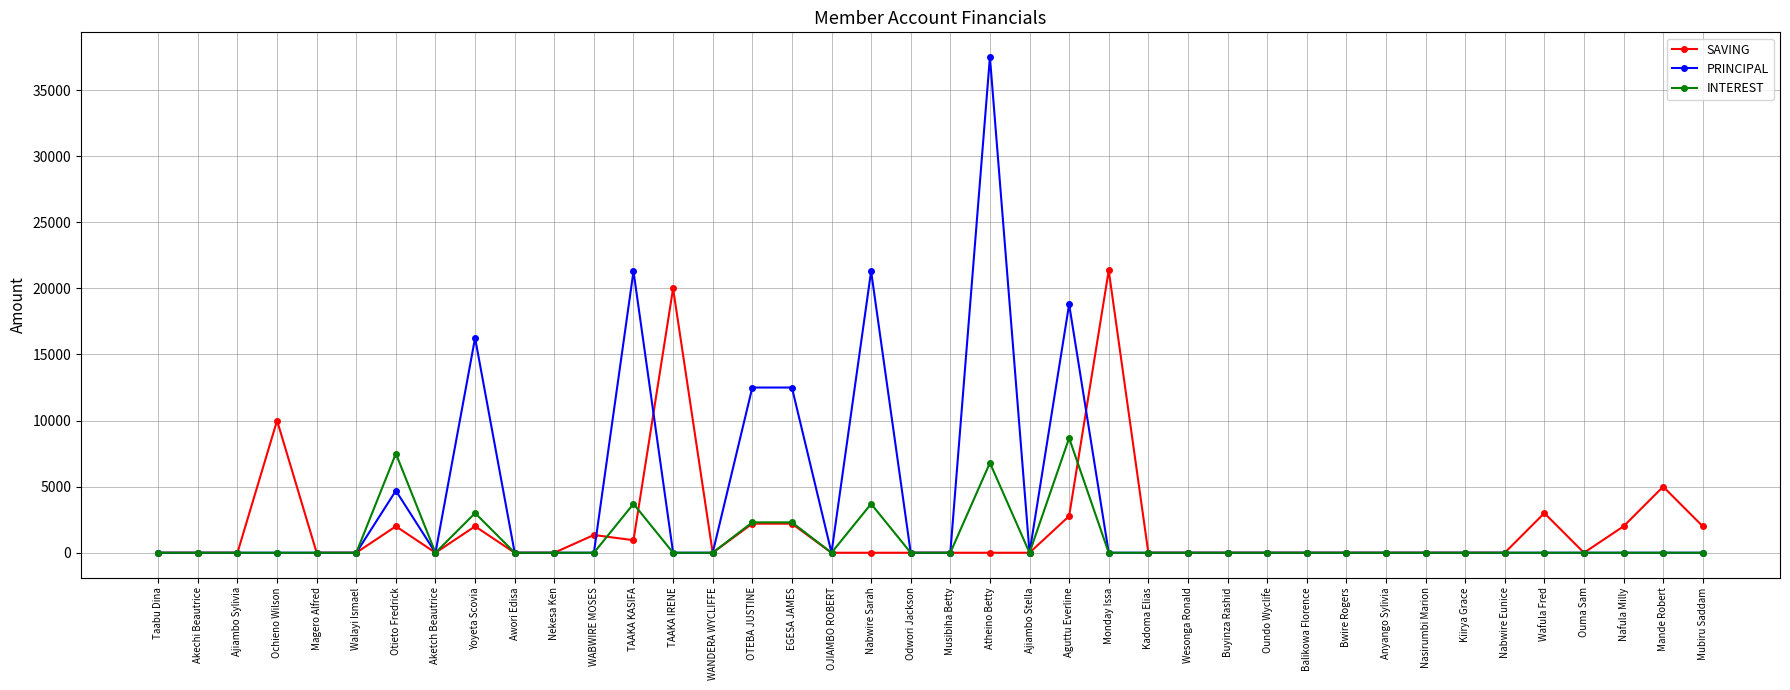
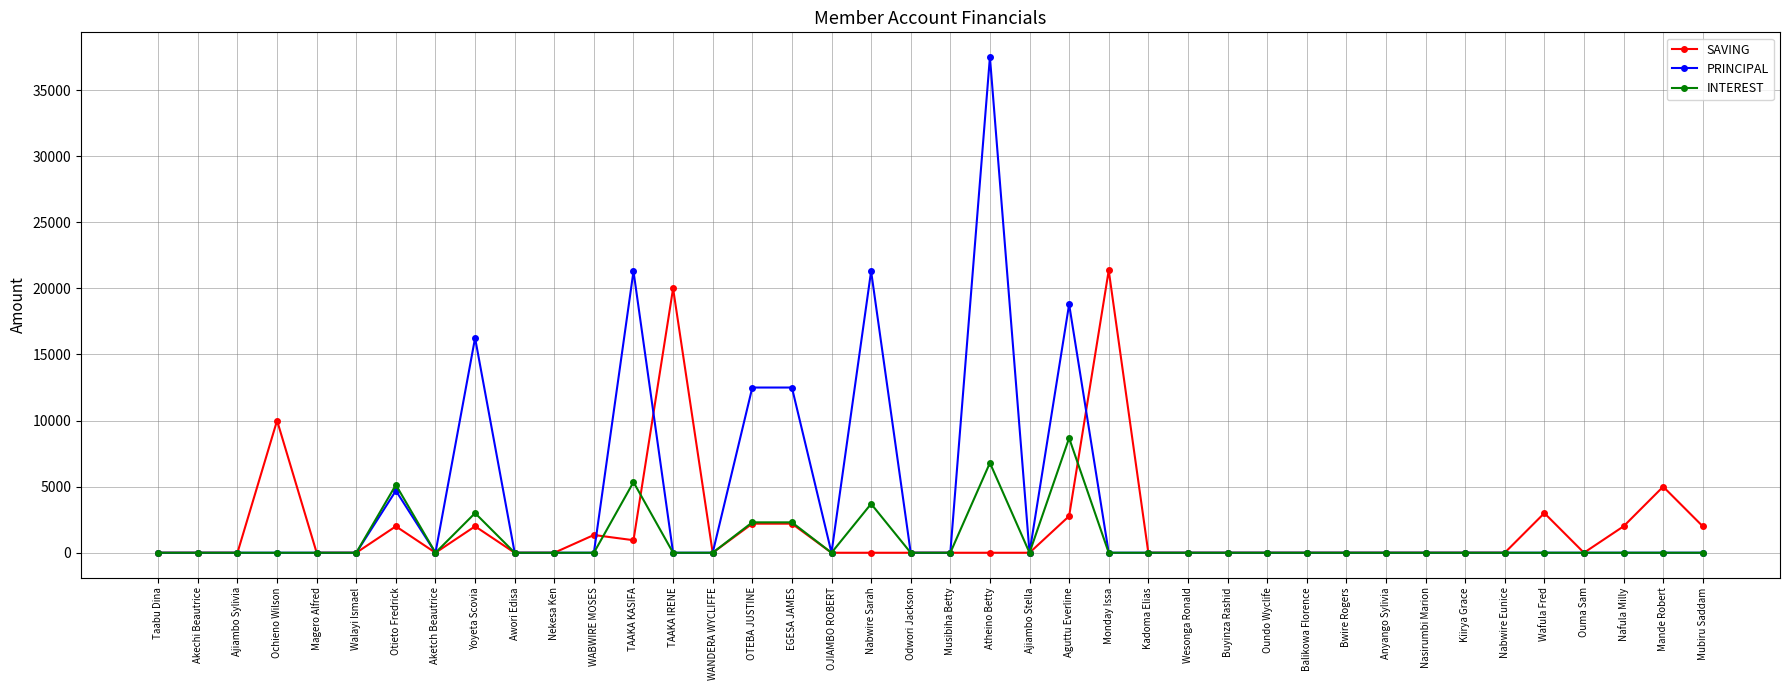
INTEREST, Otieto Fredrick: 7500 -> 5100
INTEREST, TAAKA KASIFA: 3700 -> 5300
